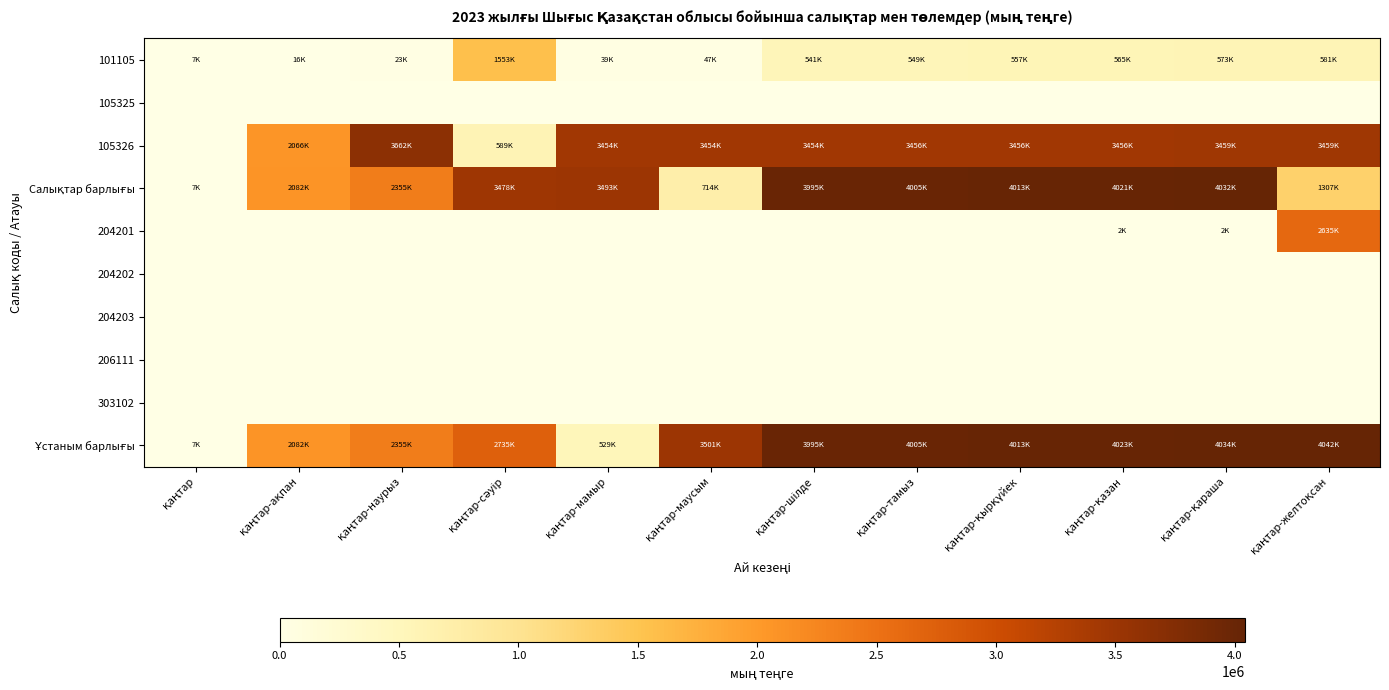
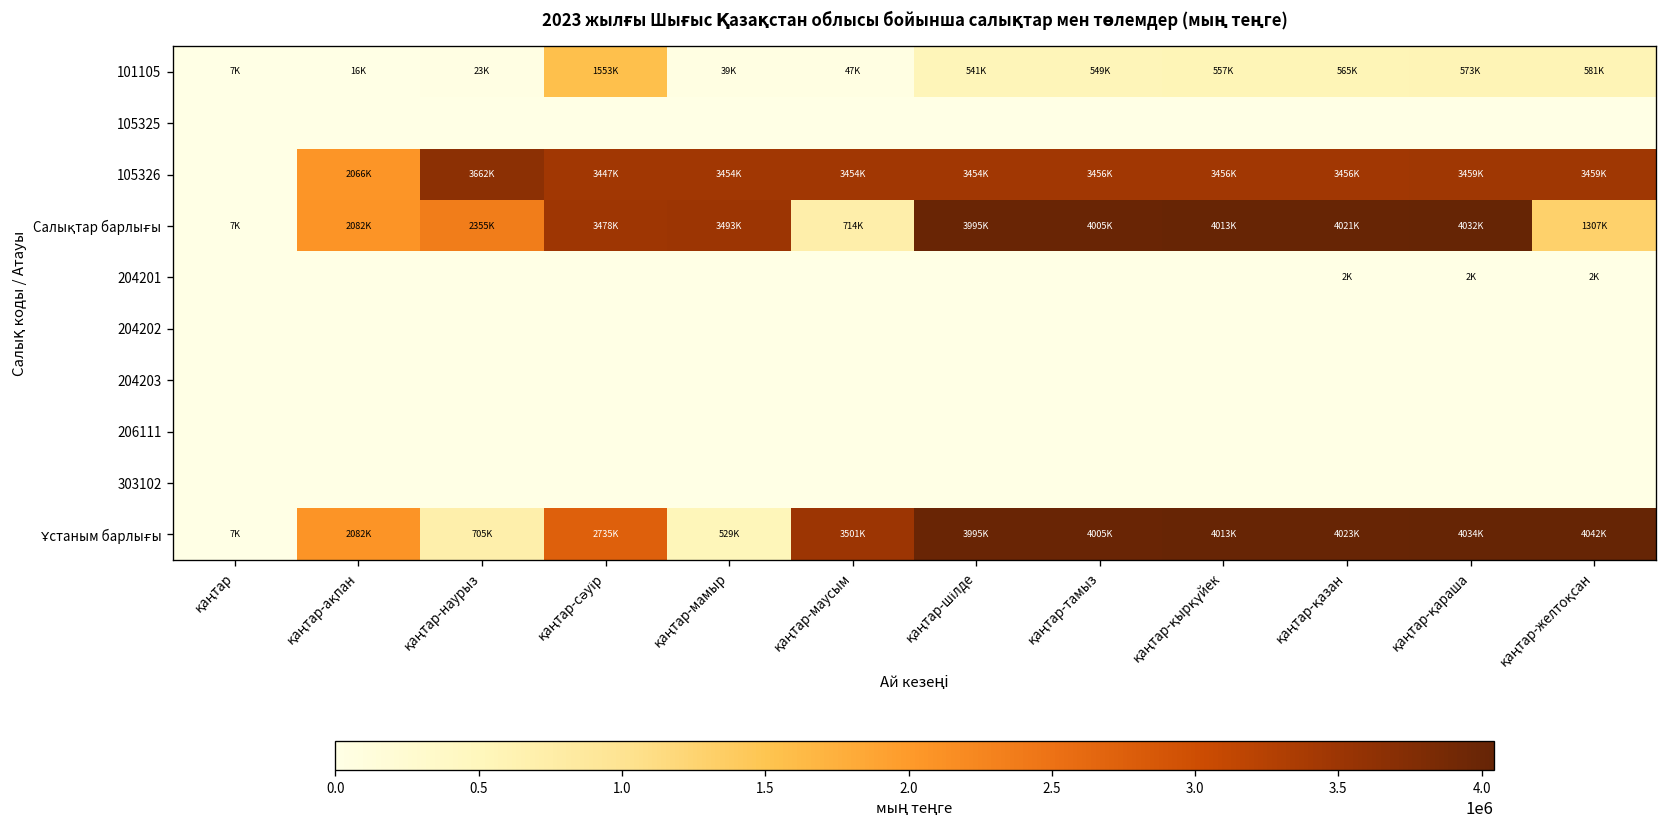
105326, қаңтар-сәуір: 589K -> 3447K
204201, қаңтар-желтоқсан: 2635K -> 2K
Ұстаным барлығы, қаңтар-наурыз: 2355K -> 705K
